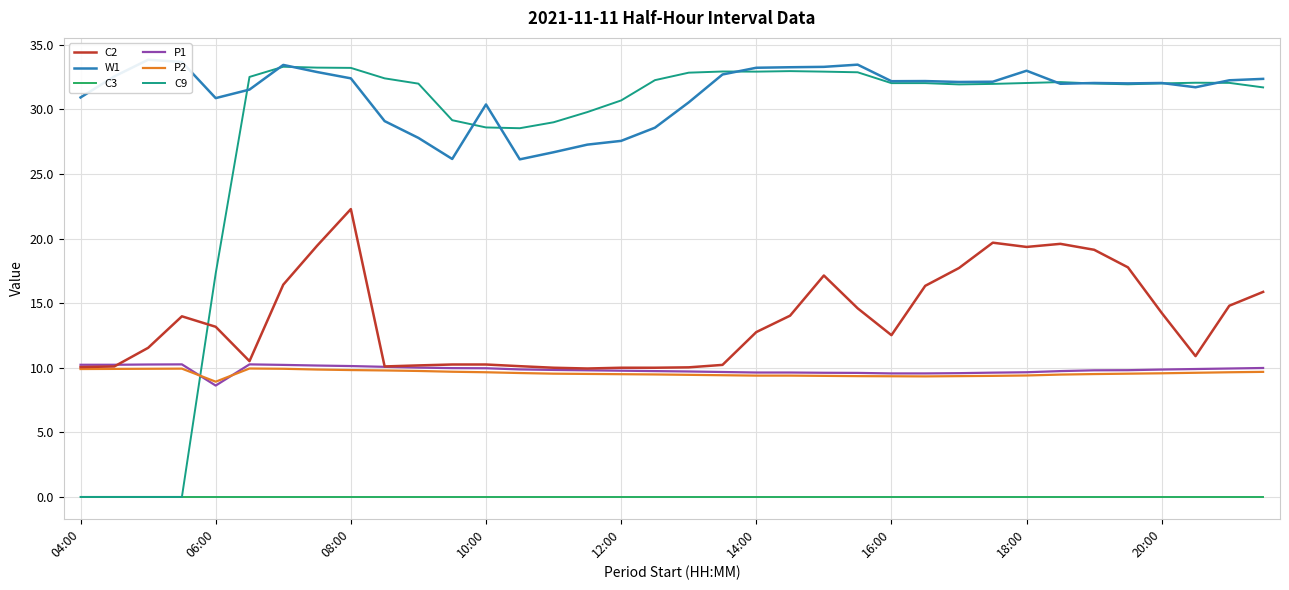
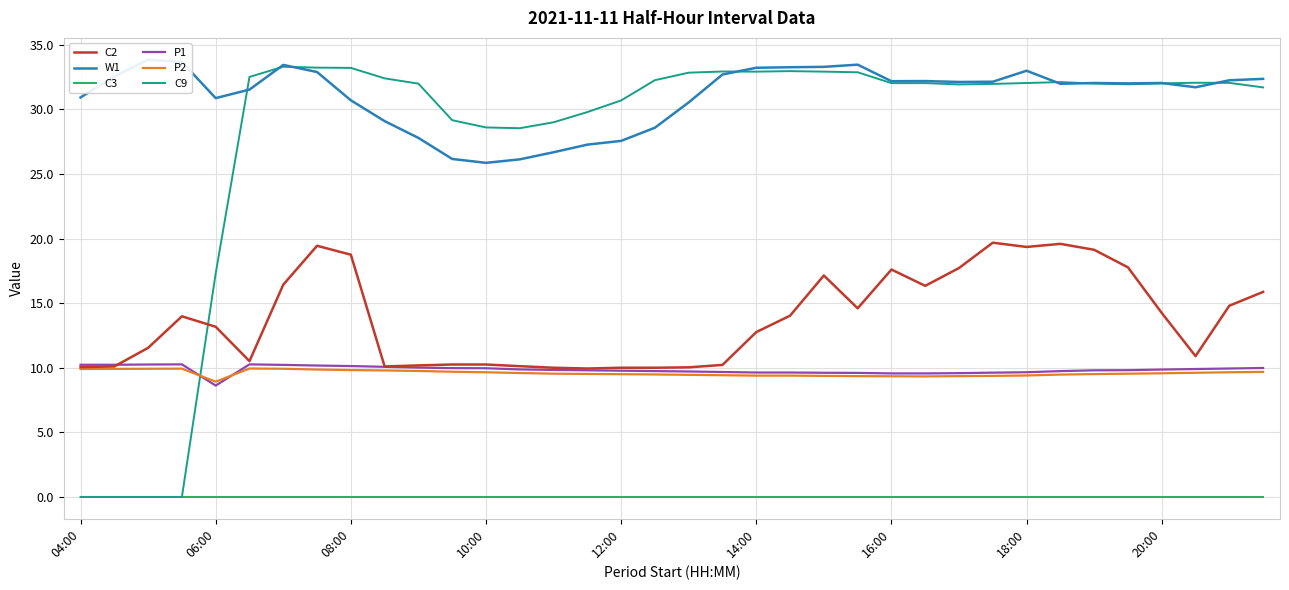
C2, 08:00: 22.3 -> 18.8
W1, 08:00: 32.4 -> 30.7
W1, 10:00: 30.4 -> 25.9
C2, 16:00: 12.5 -> 17.6
